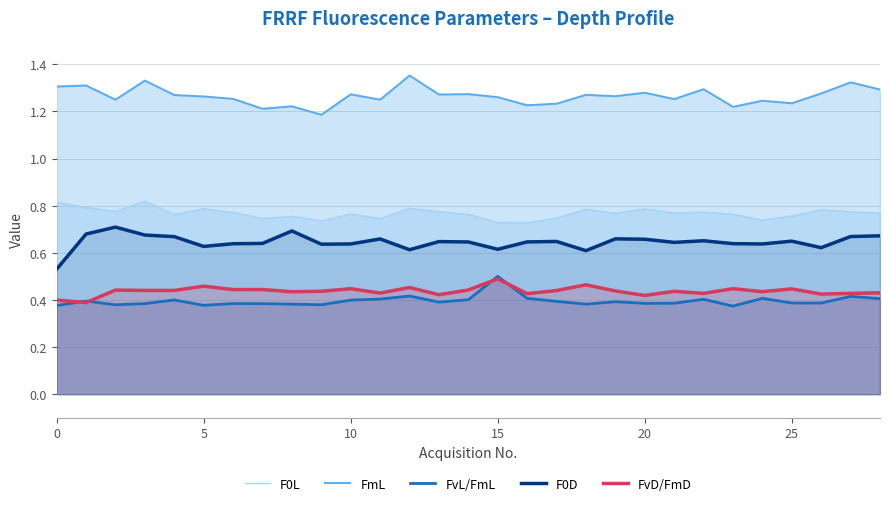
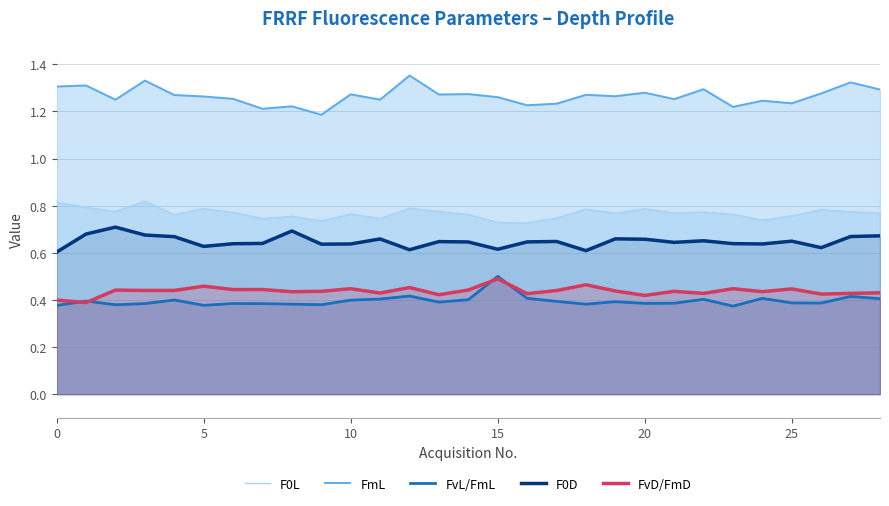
F0D, 0: 0.53 -> 0.60
